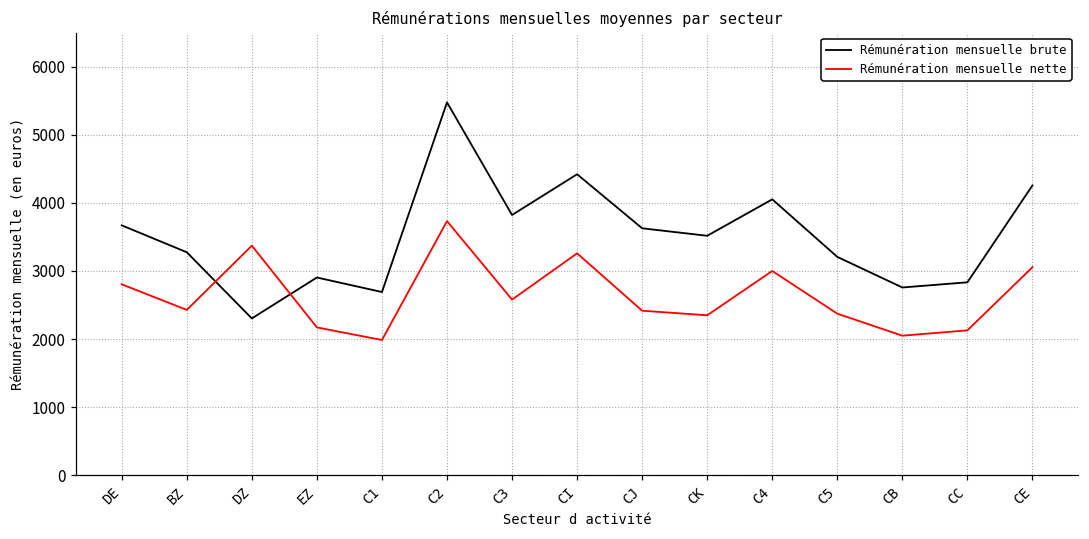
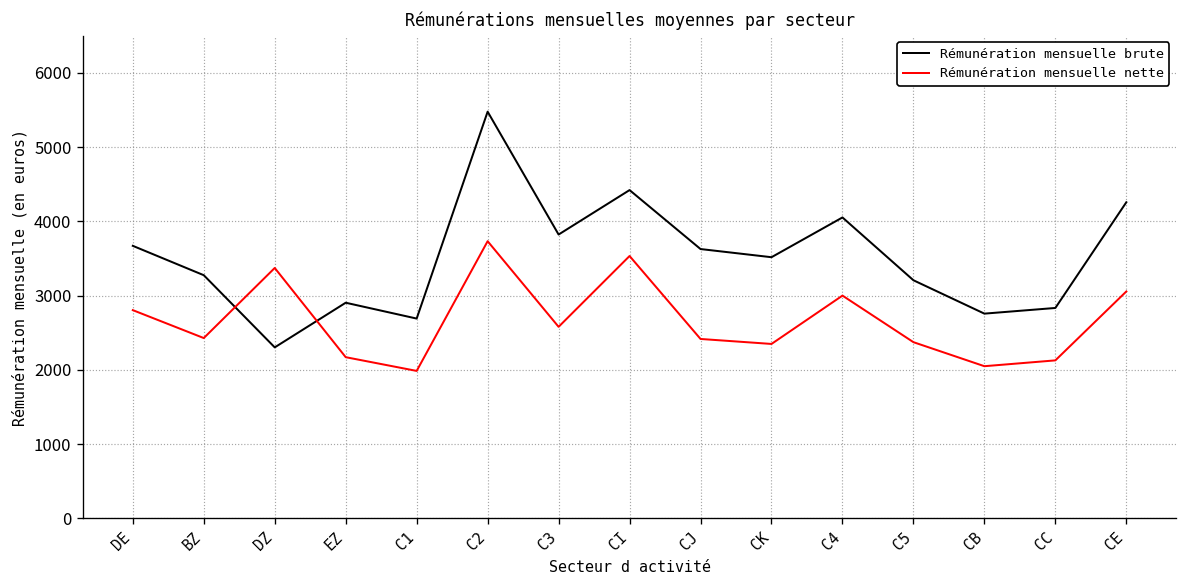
Rémunération mensuelle nette, CI: 3300 -> 3500
